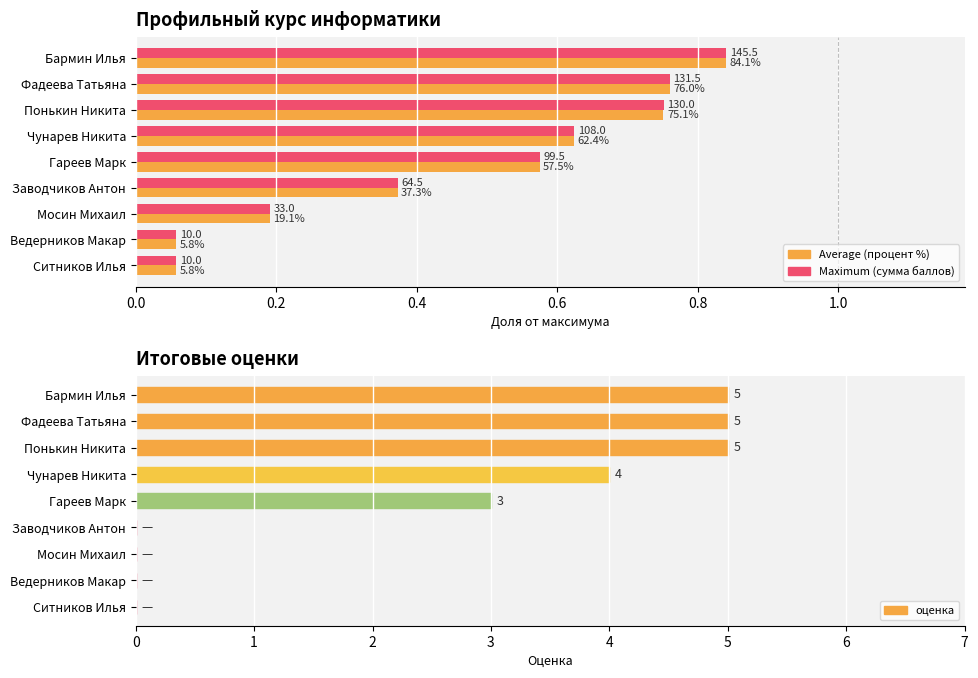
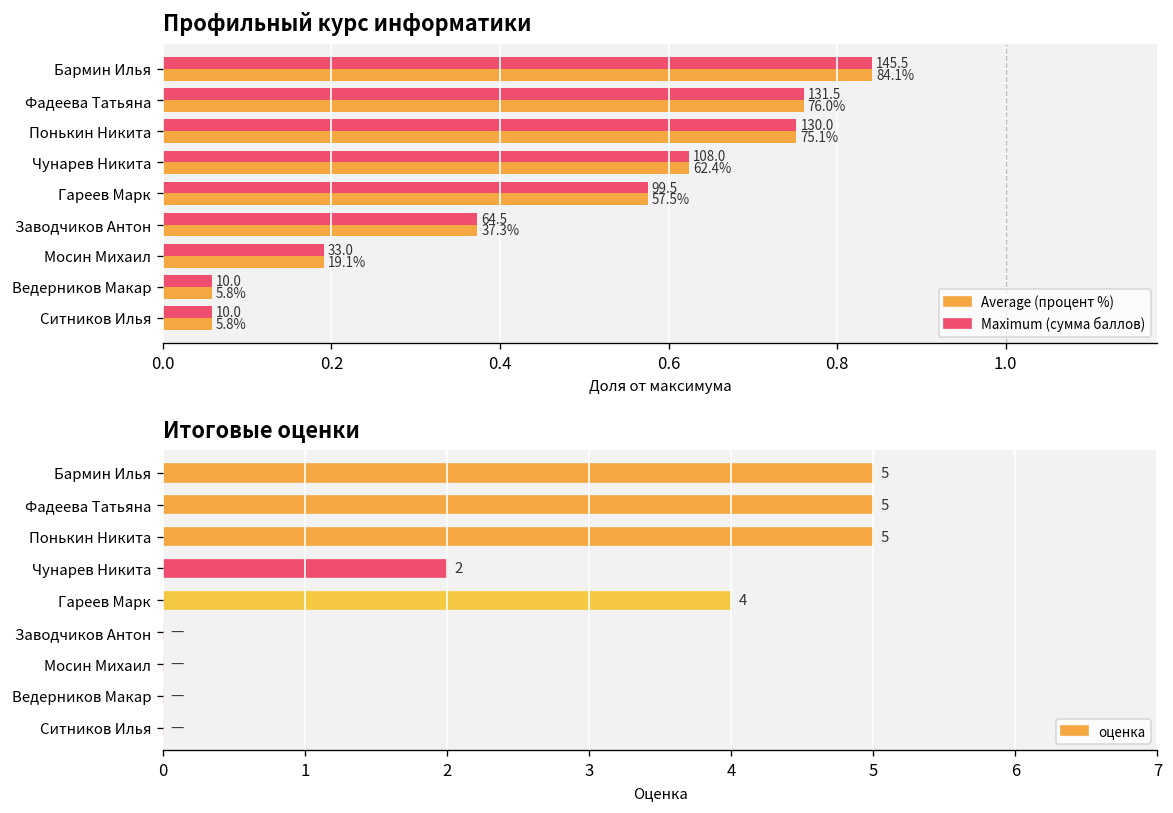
Итоговые оценки, Чунарев Никита: 4 -> 2
Итоговые оценки, Гареев Марк: 3 -> 4
